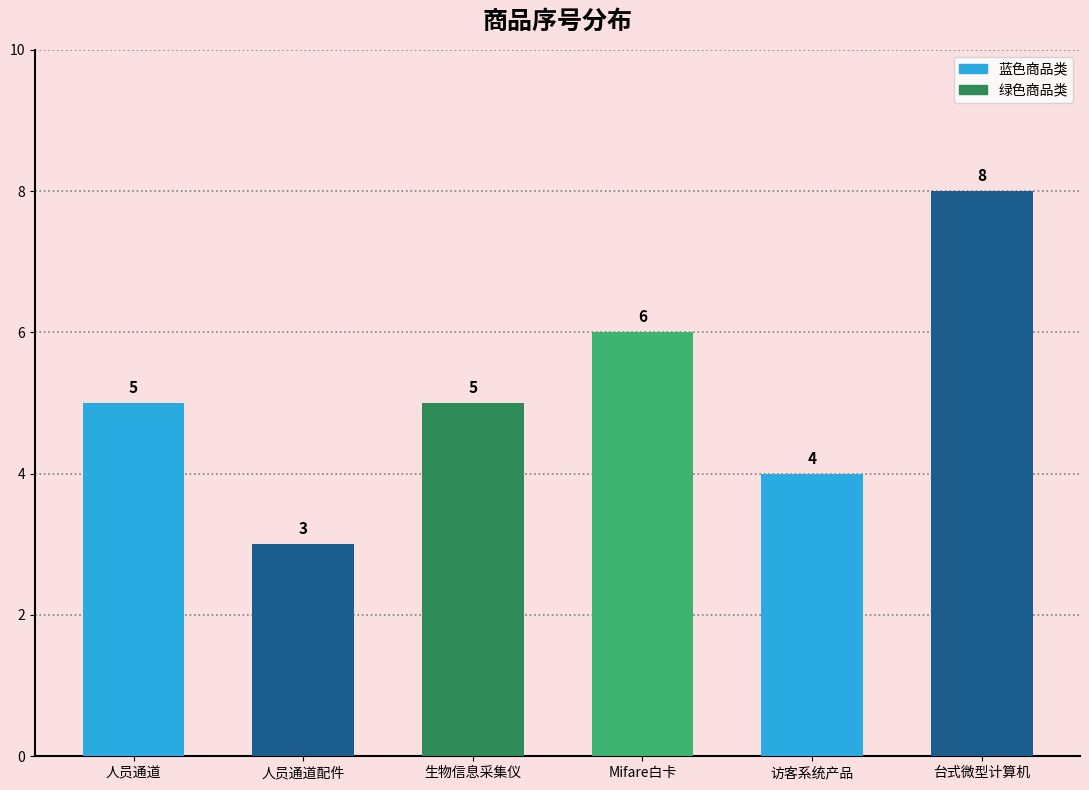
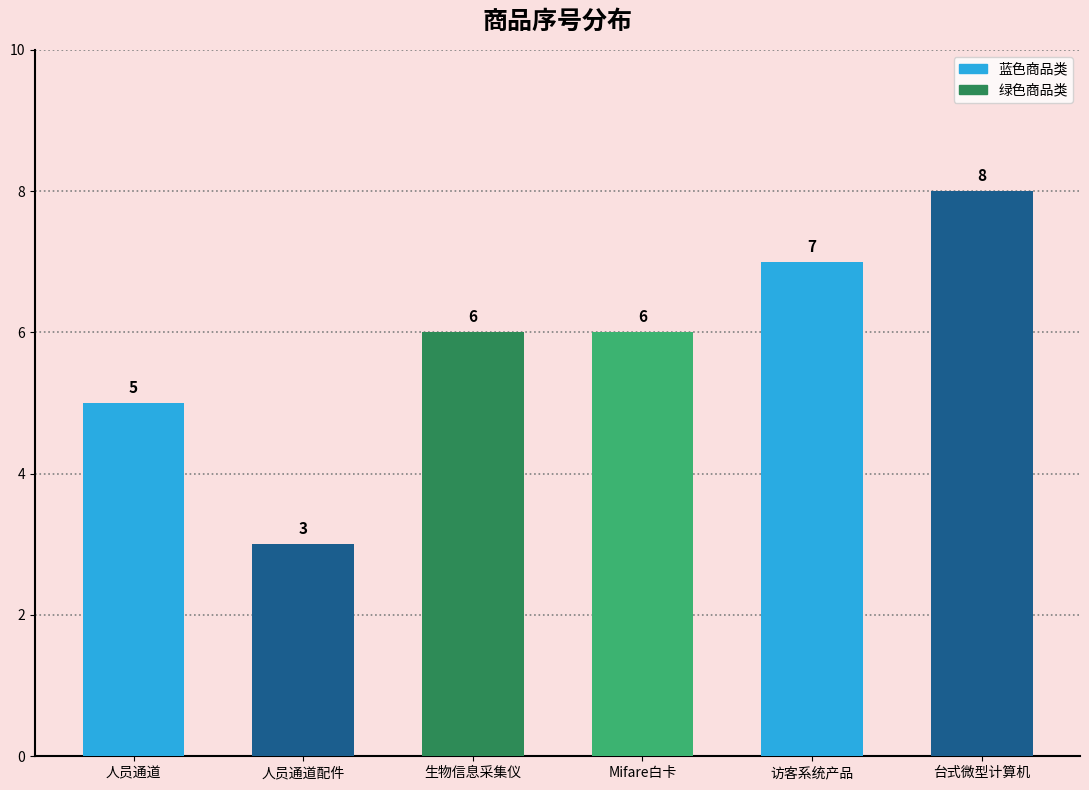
生物信息采集仪: 5 -> 6
访客系统产品: 4 -> 7
